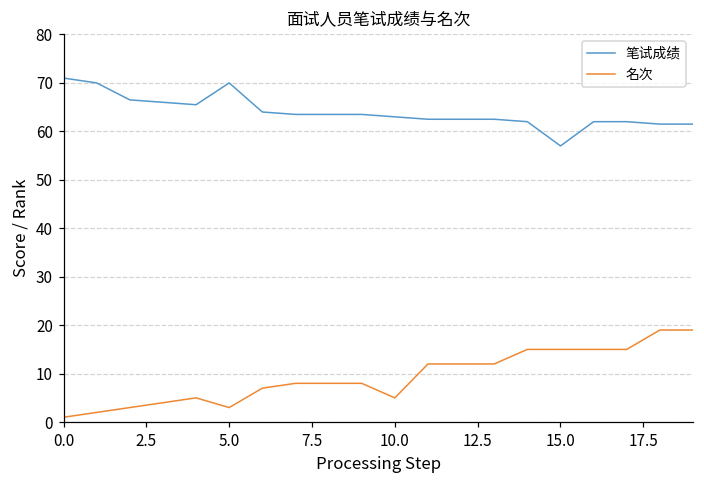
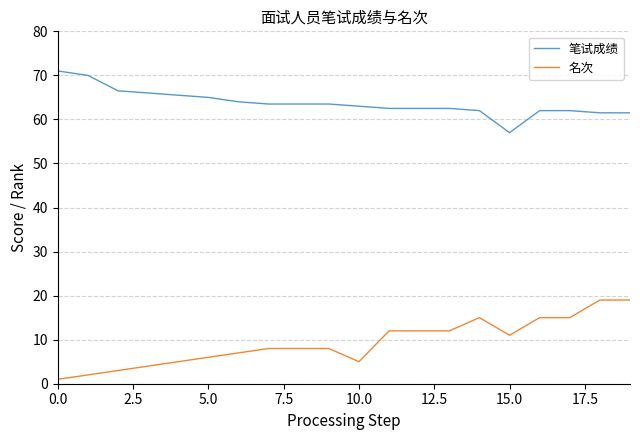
笔试成绩, 5.0: 70 -> 65
名次, 5.0: 3 -> 6
名次, 15.0: 15 -> 11
